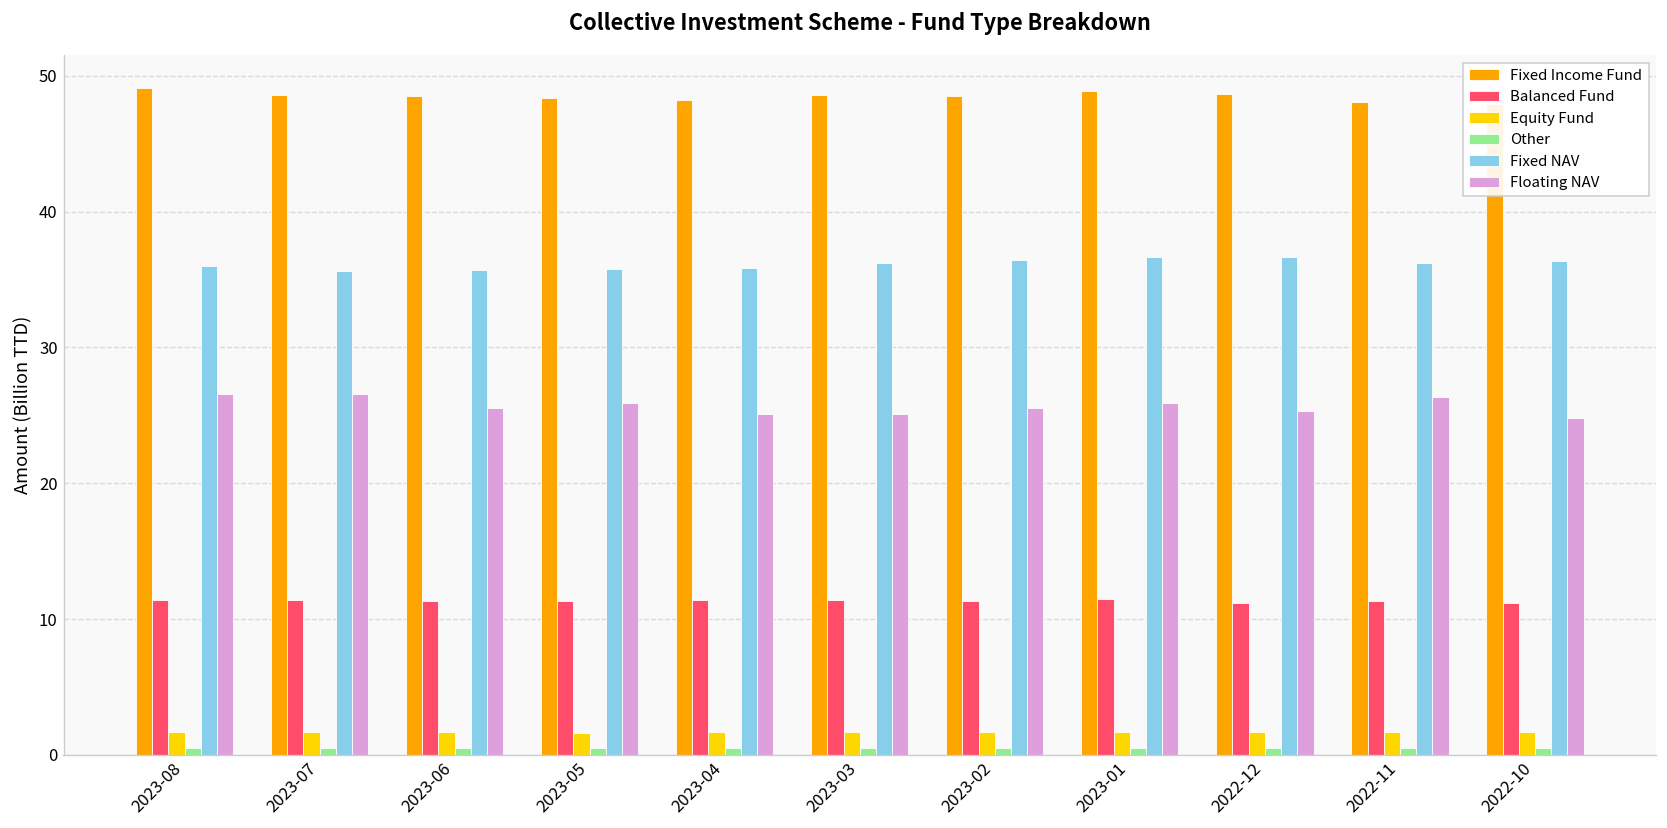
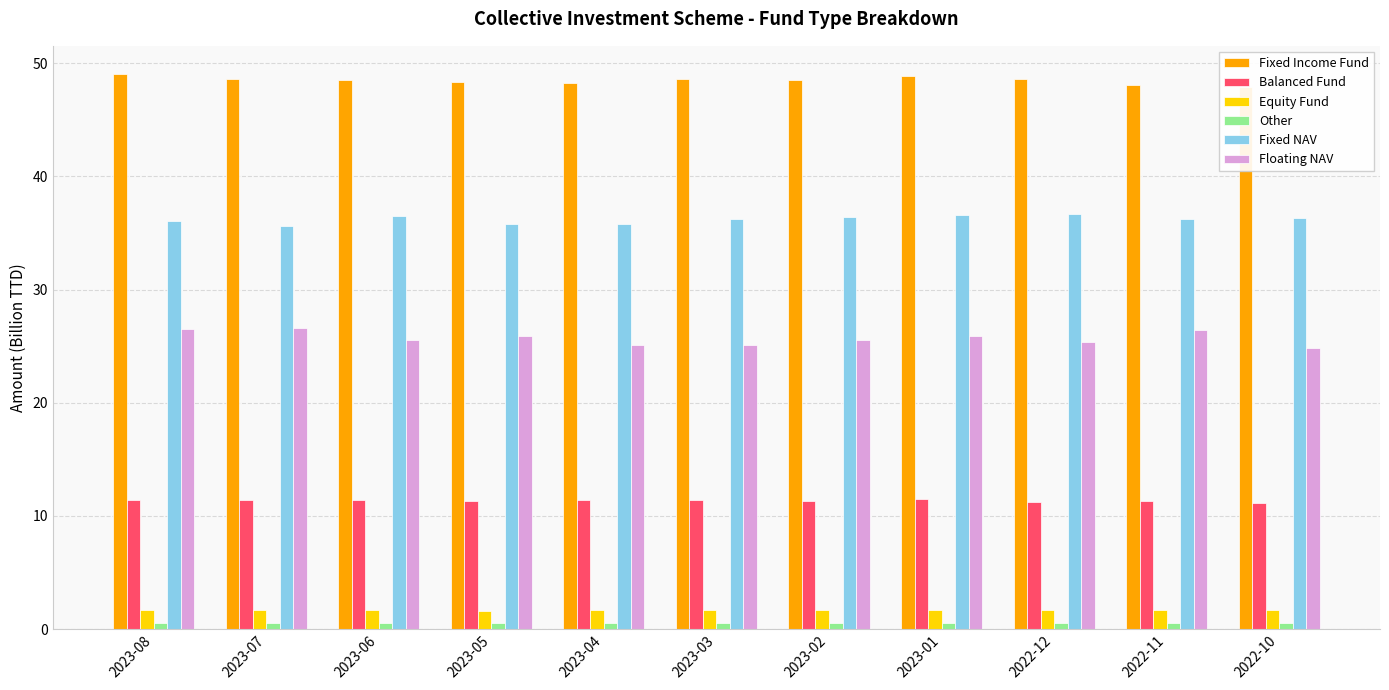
Fixed NAV, 2023-06: 35.7 -> 36.5
